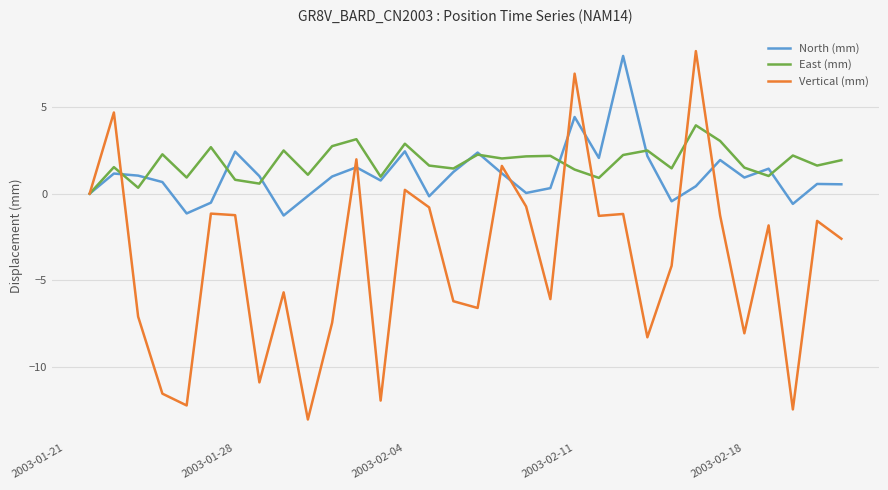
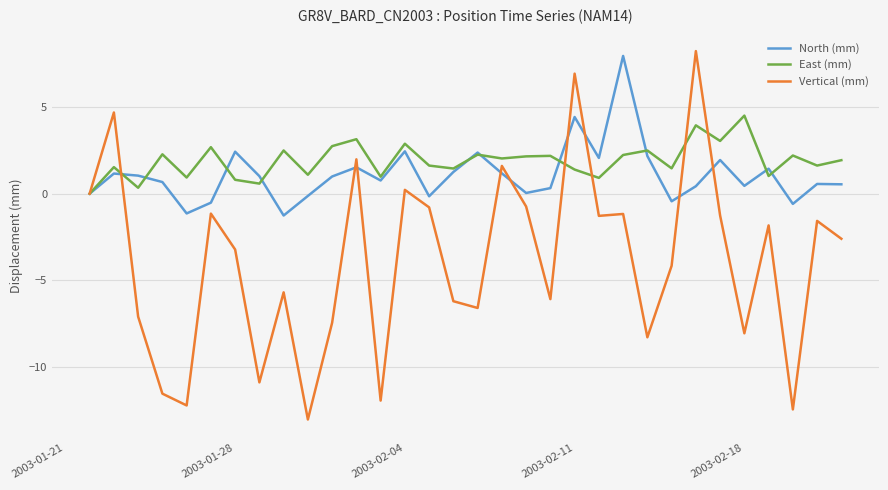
Vertical (mm), 2003-01-28: -1.2 -> -3.2
North (mm), 2003-02-18: 0.9 -> 0.5
East (mm), 2003-02-18: 1.5 -> 4.5
